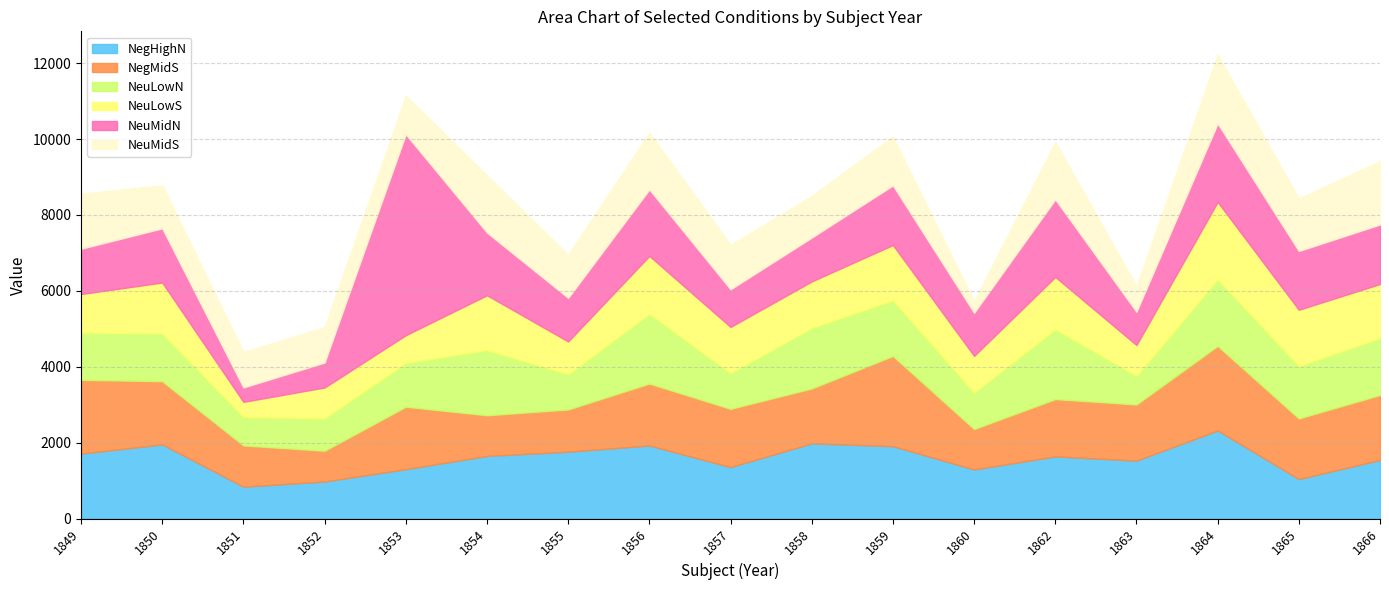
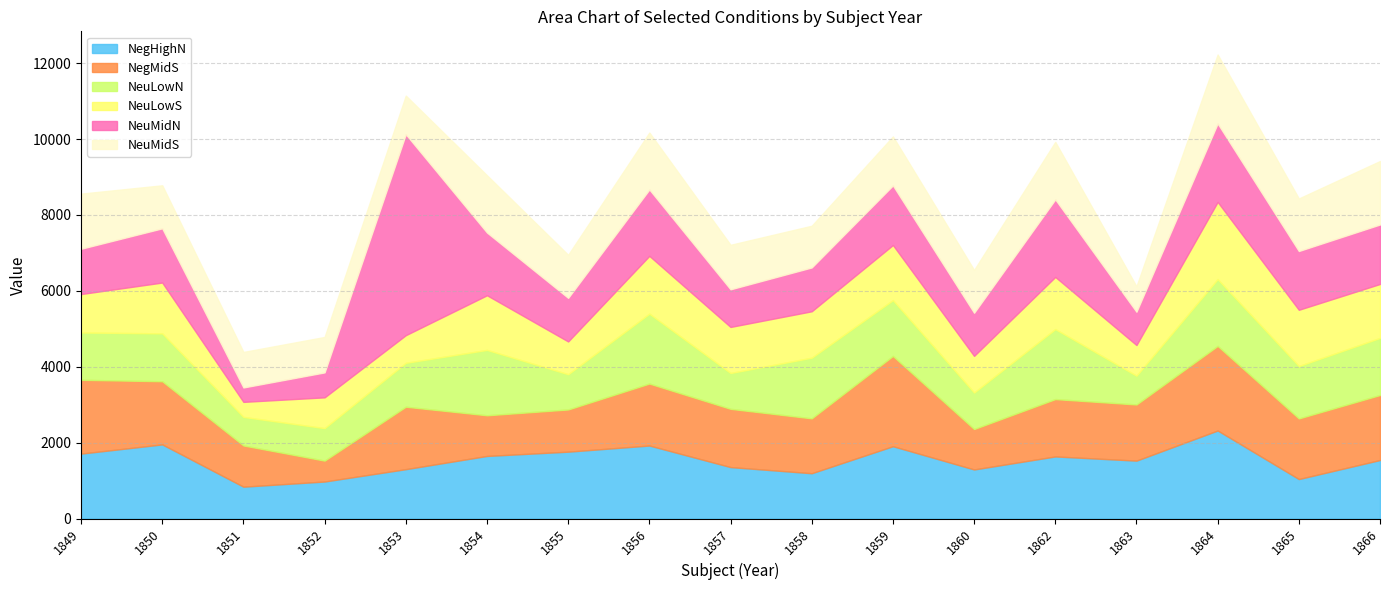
NegMidS, 1852: 800 -> 600
NegHighN, 1858: 2000 -> 1200
NeuMidS, 1860: 300 -> 1100
